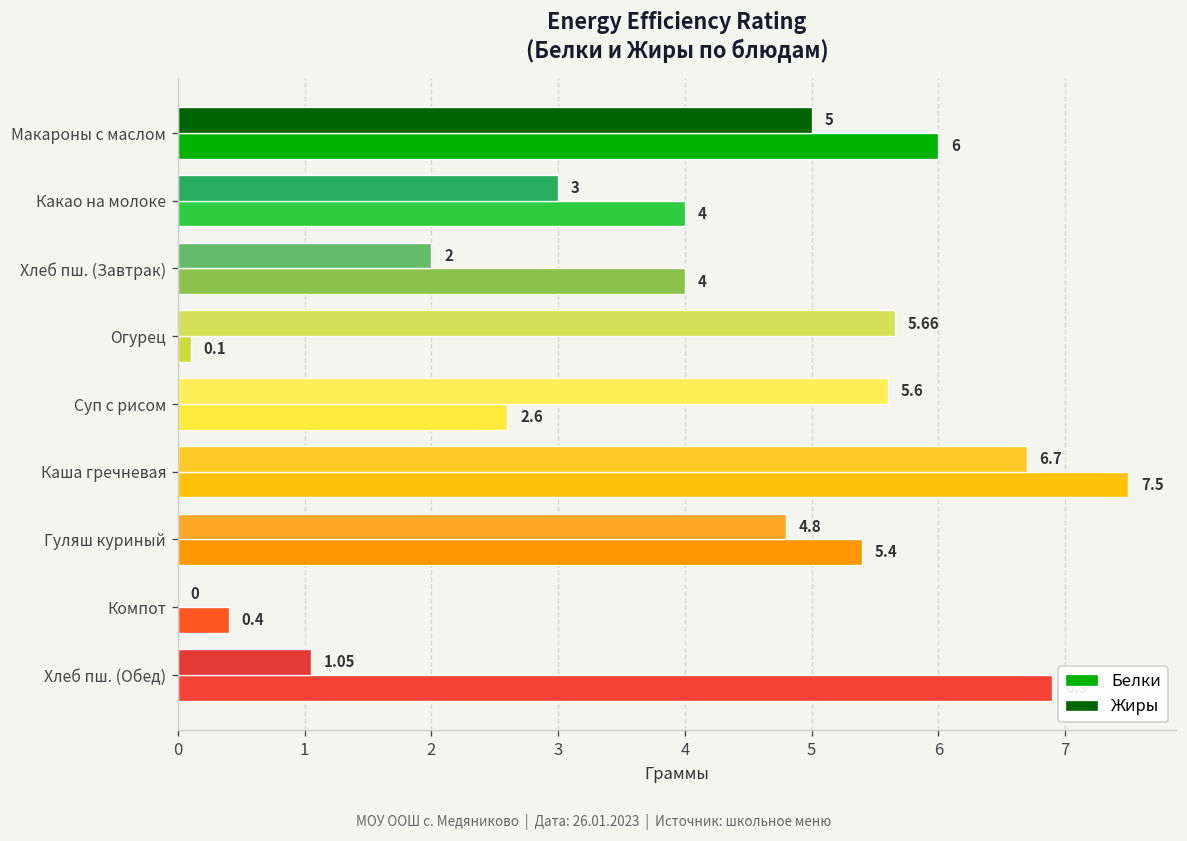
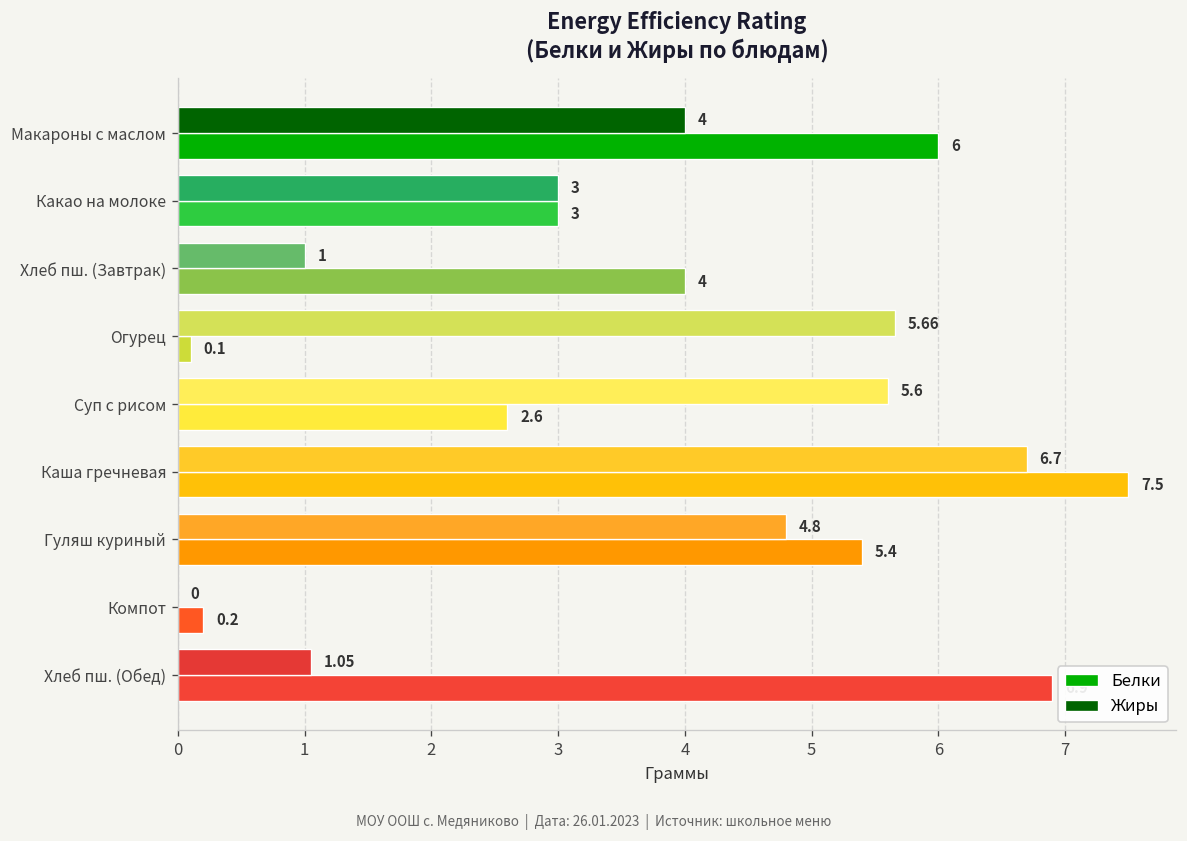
Жиры, Макароны с маслом: 5 -> 4
Белки, Какао на молоке: 4 -> 3
Жиры, Хлеб пш. (Завтрак): 2 -> 1
Белки, Компот: 0.4 -> 0.2
